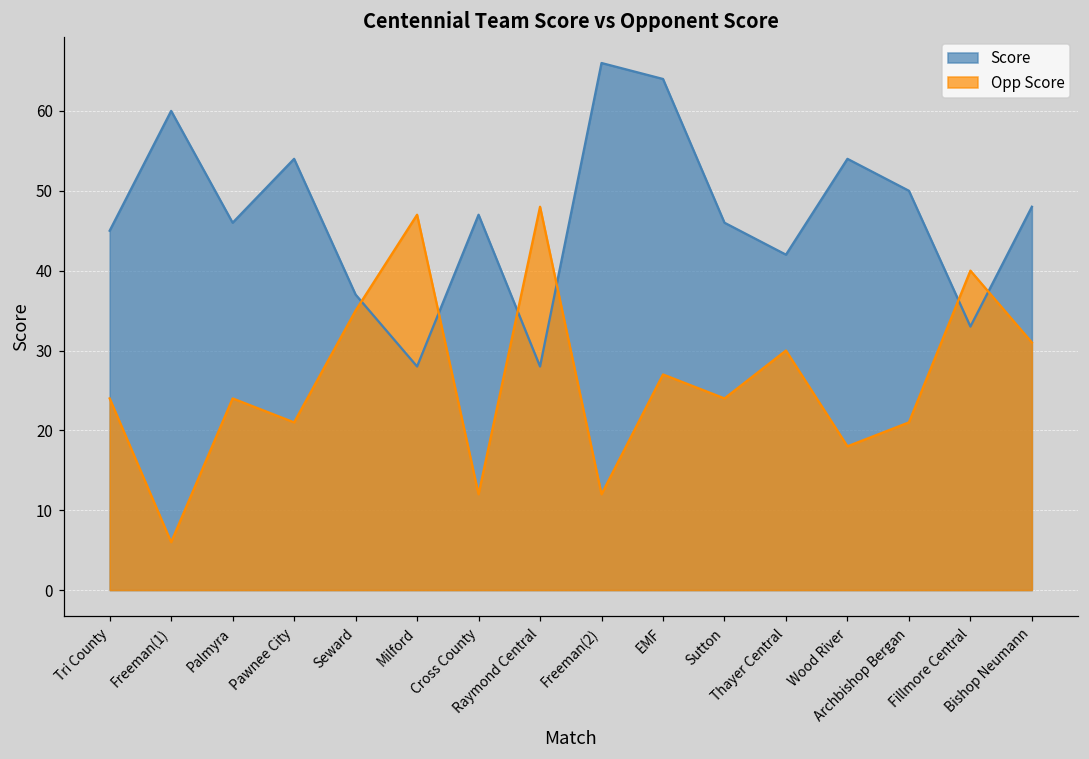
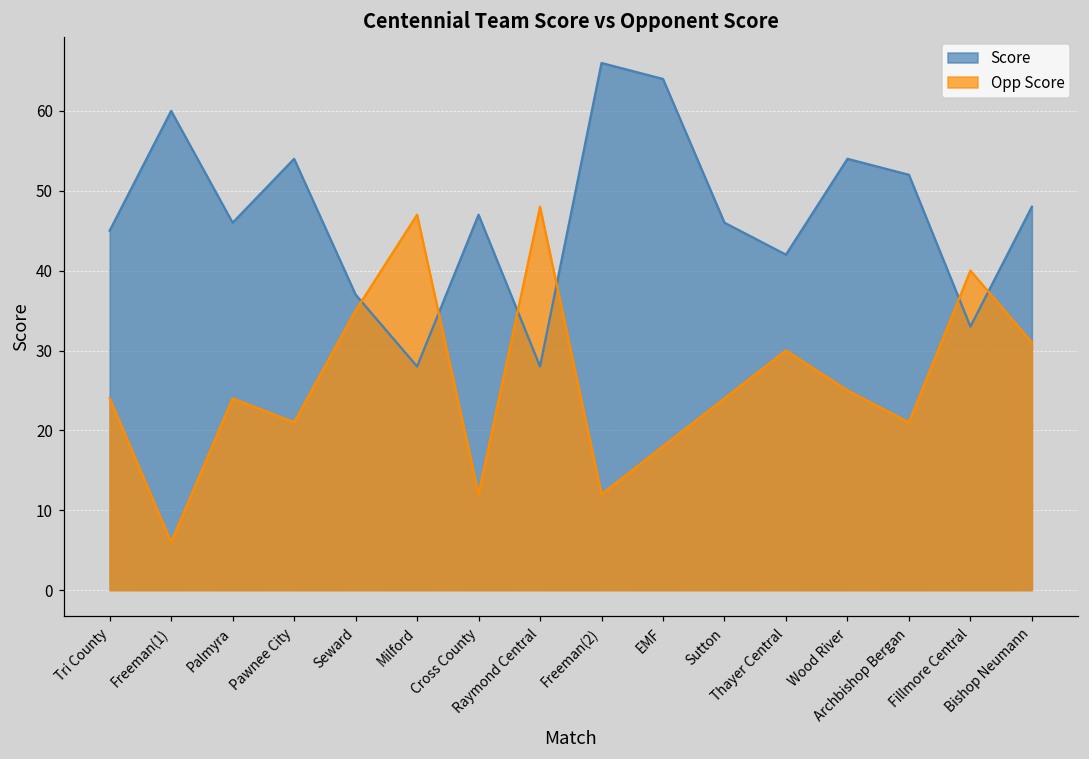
Opp Score, EMF: 27 -> 18
Opp Score, Wood River: 18 -> 25
Score, Archbishop Bergan: 50 -> 52
